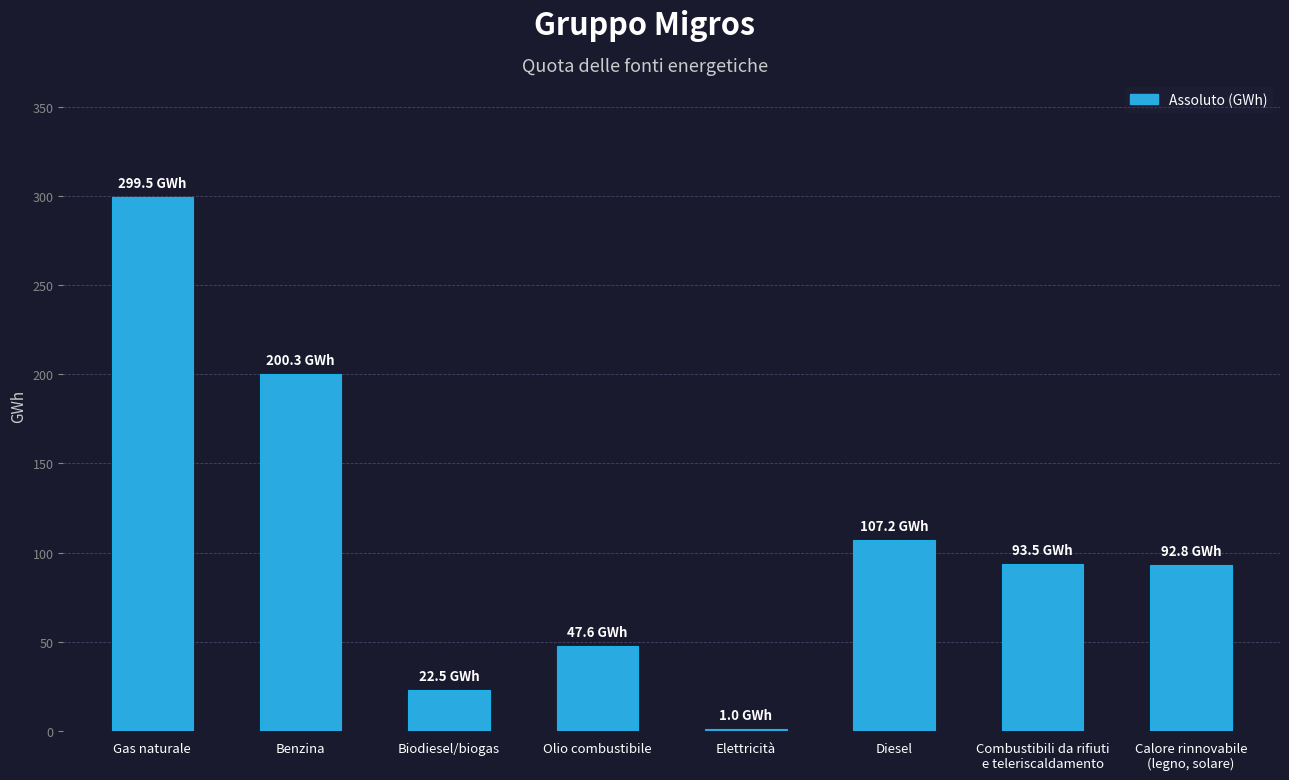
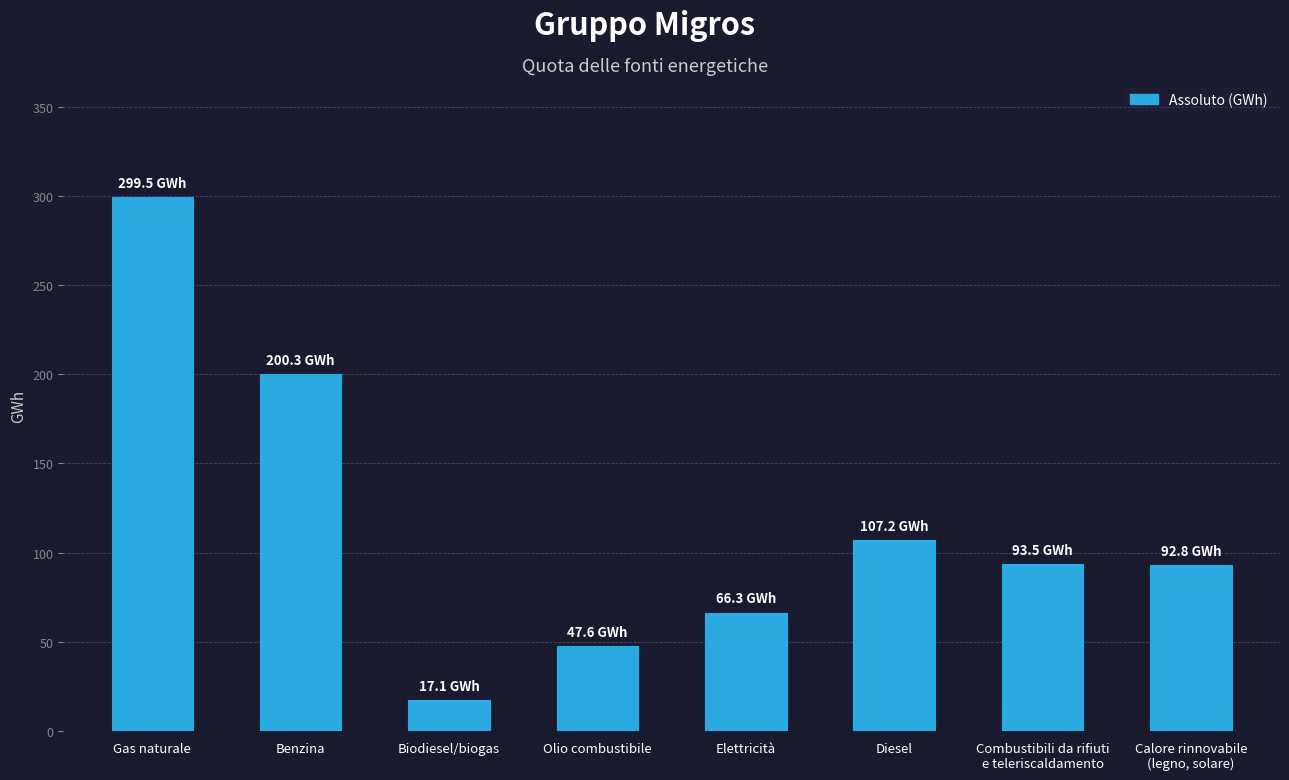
Biodiesel/biogas: 22.5 -> 17.1
Elettricità: 1.0 -> 66.3
